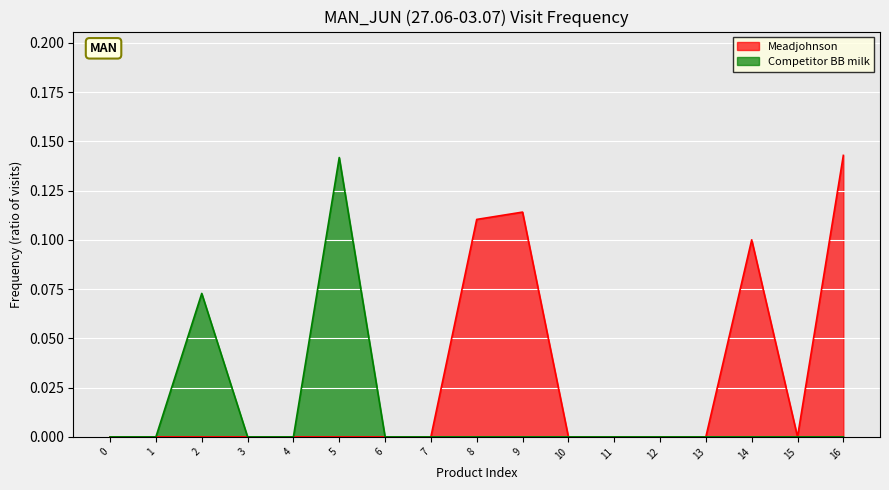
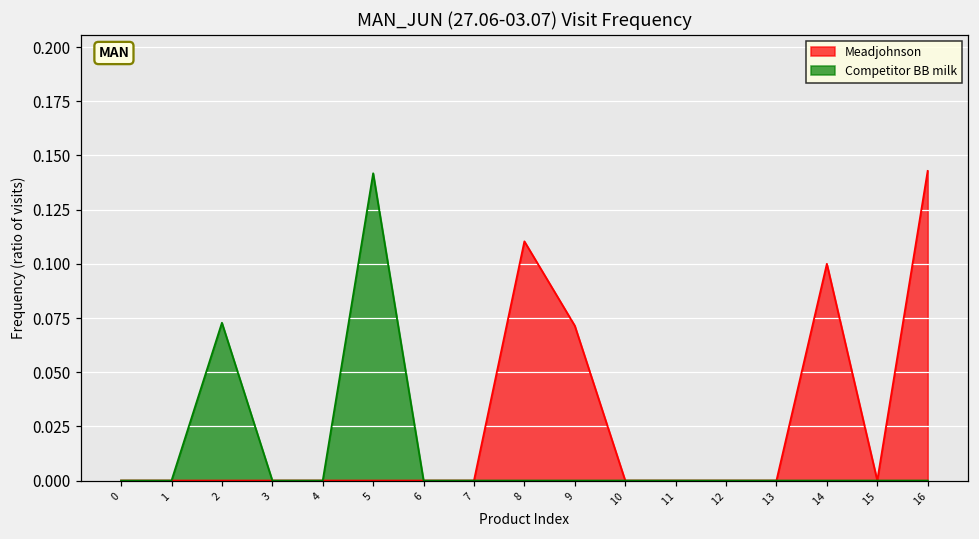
Meadjohnson, 9: 0.114 -> 0.071
